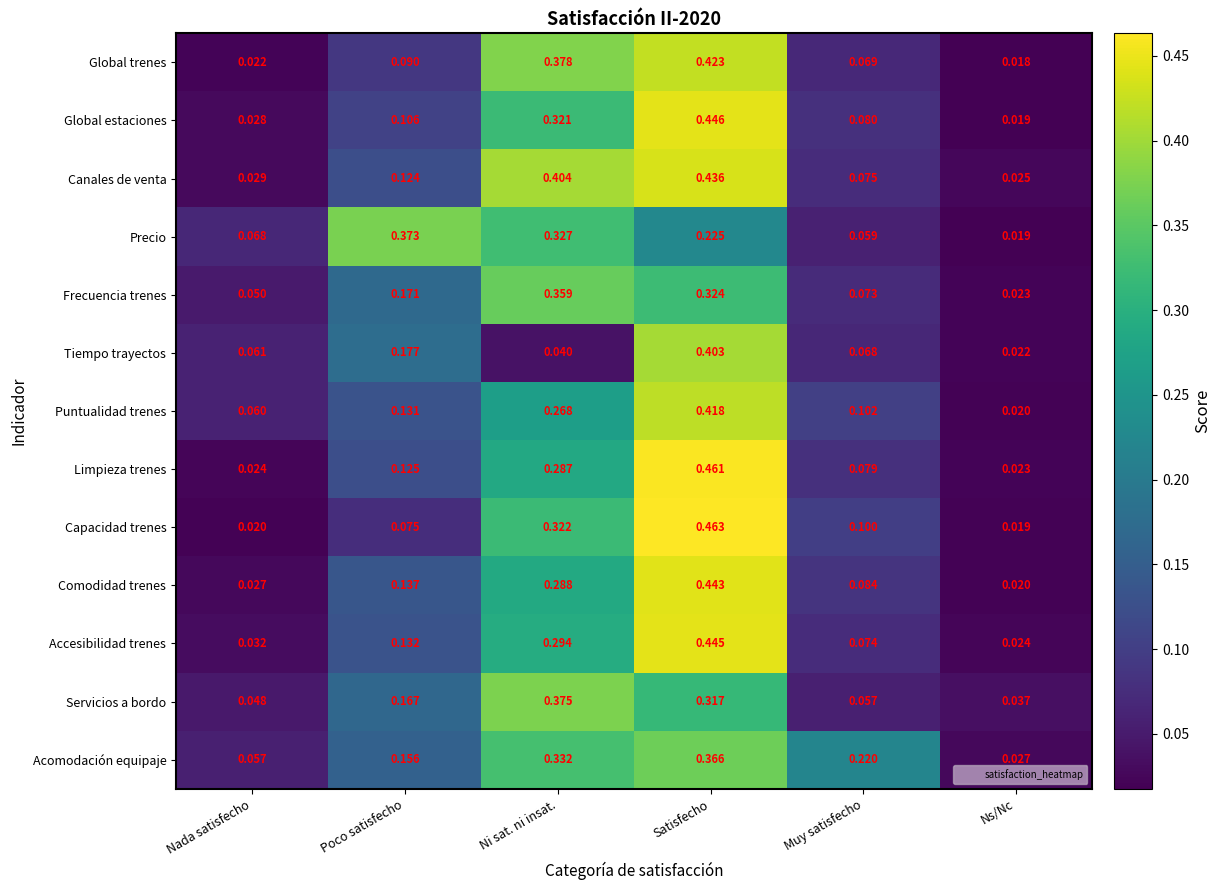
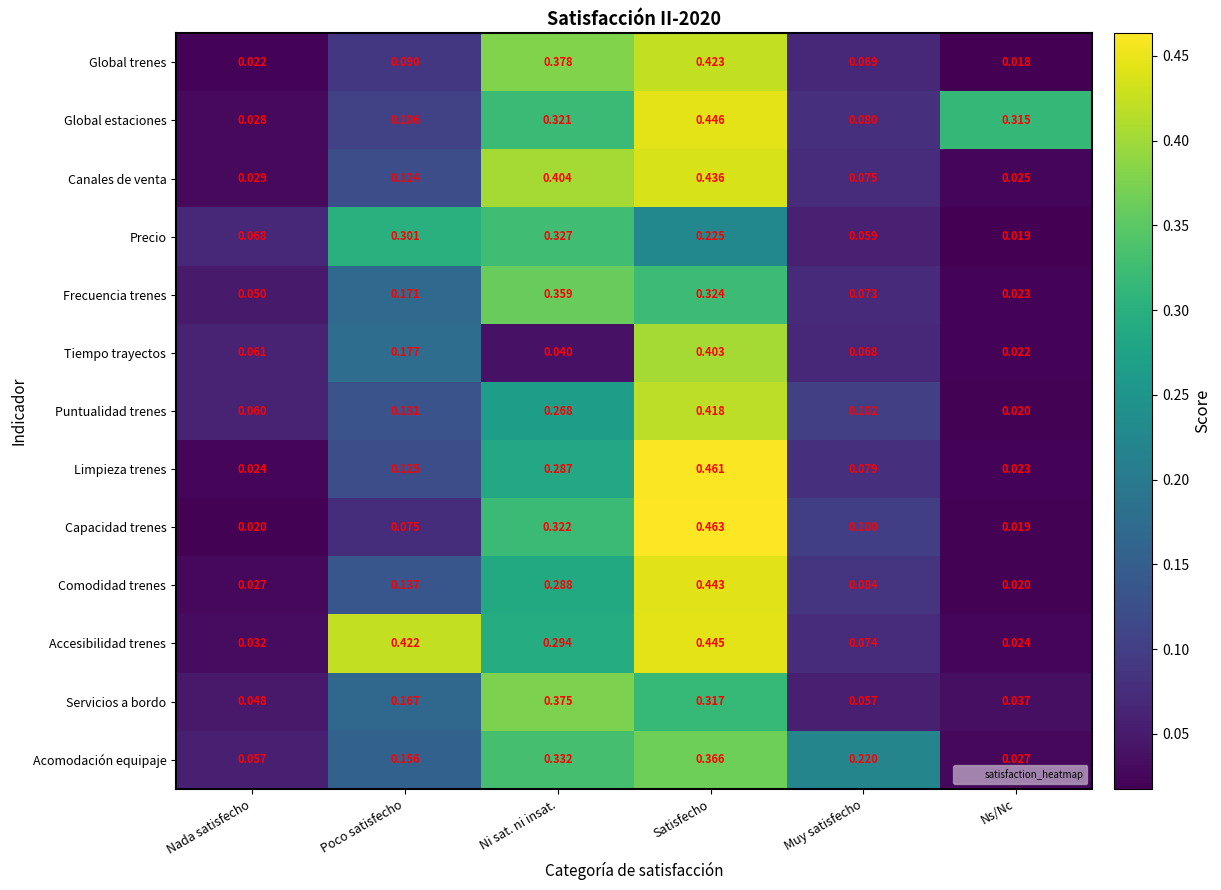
Global estaciones, Ns/Nc: 0.019 -> 0.315
Precio, Poco satisfecho: 0.373 -> 0.301
Accesibilidad trenes, Poco satisfecho: 0.132 -> 0.422
